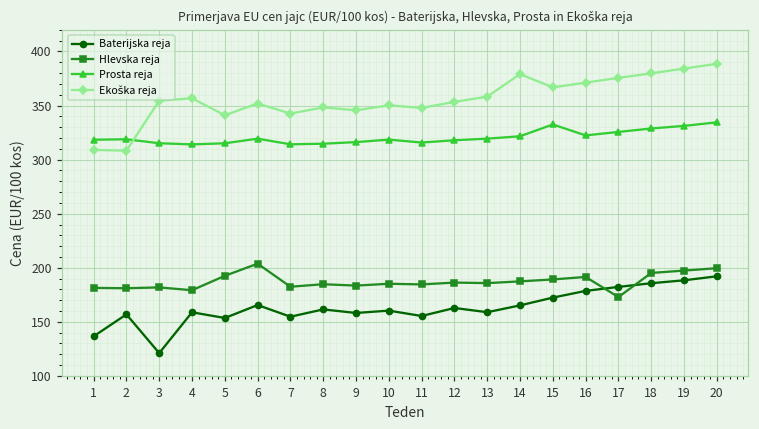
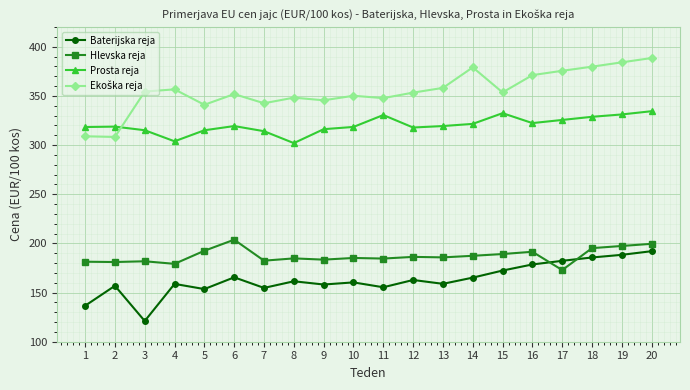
Prosta reja, 4: 310 -> 300
Prosta reja, 8: 310 -> 300
Prosta reja, 11: 320 -> 330
Ekoška reja, 15: 370 -> 350
